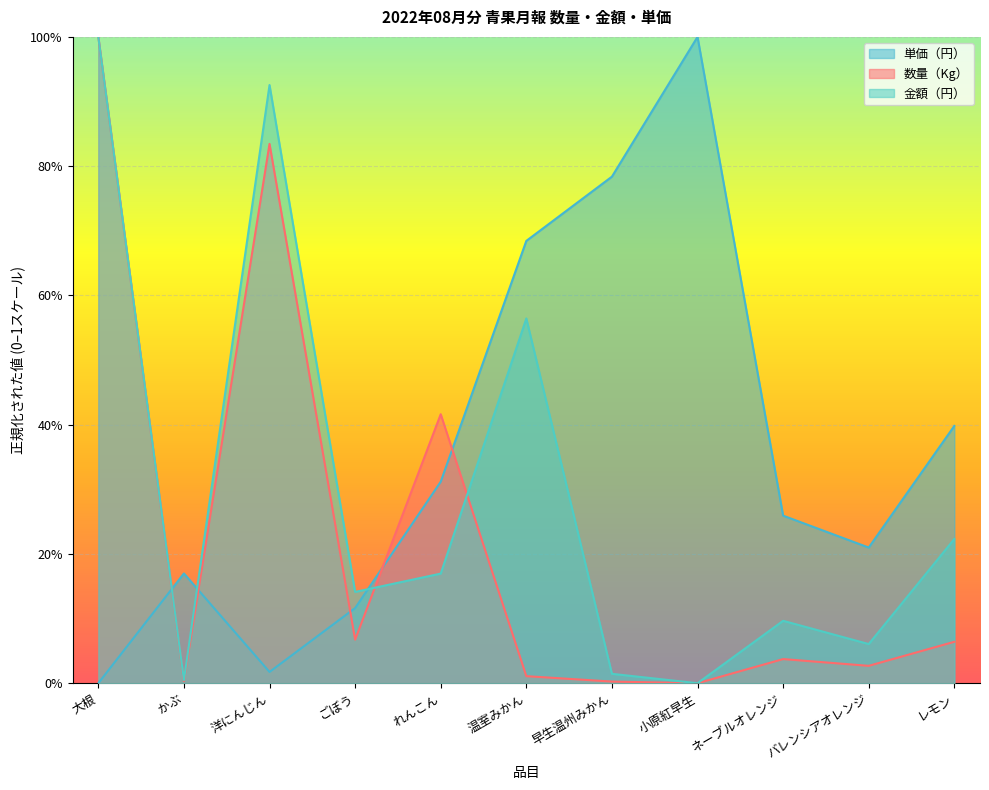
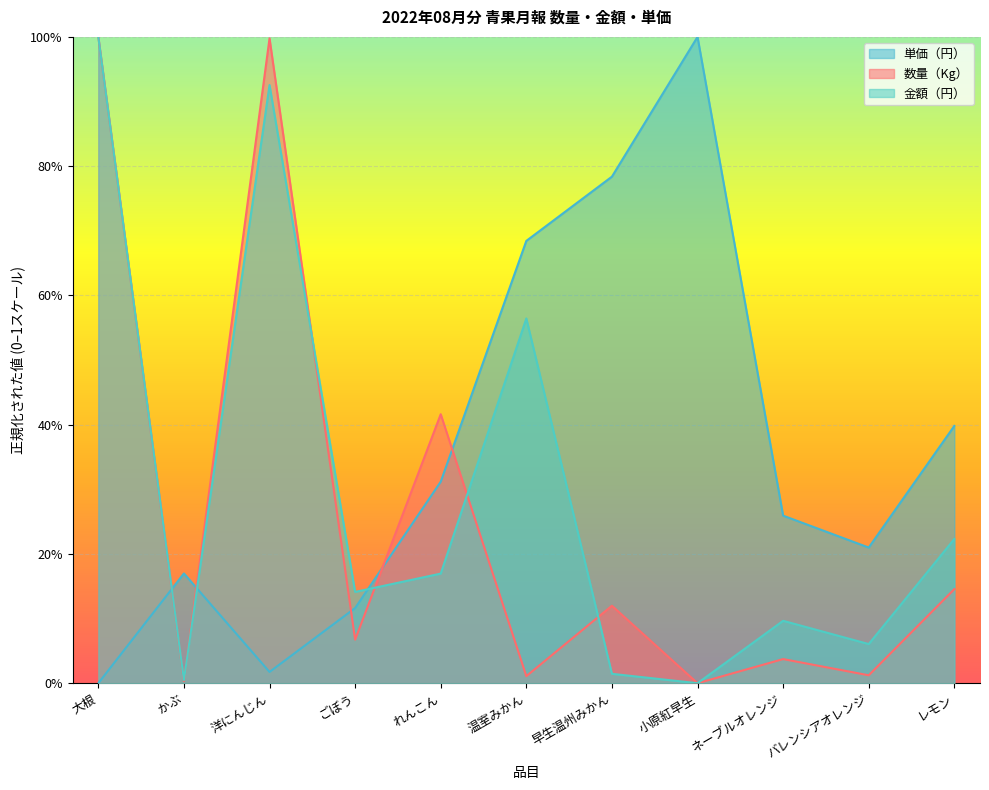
数量（Kg）, 洋にんじん: 83% -> 100%
数量（Kg）, 早生温州みかん: 0% -> 12%
数量（Kg）, バレンシアオレンジ: 3% -> 1%
数量（Kg）, レモン: 6% -> 15%
